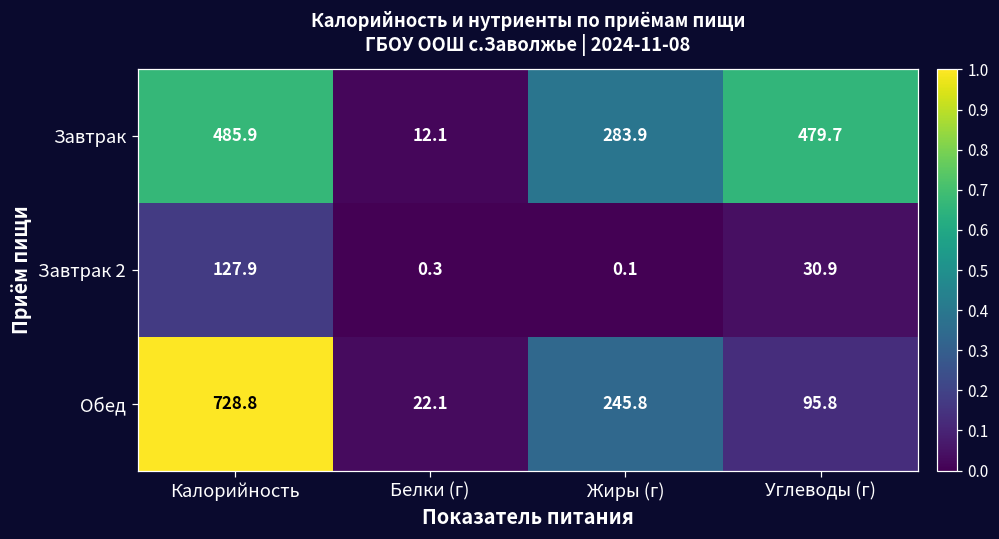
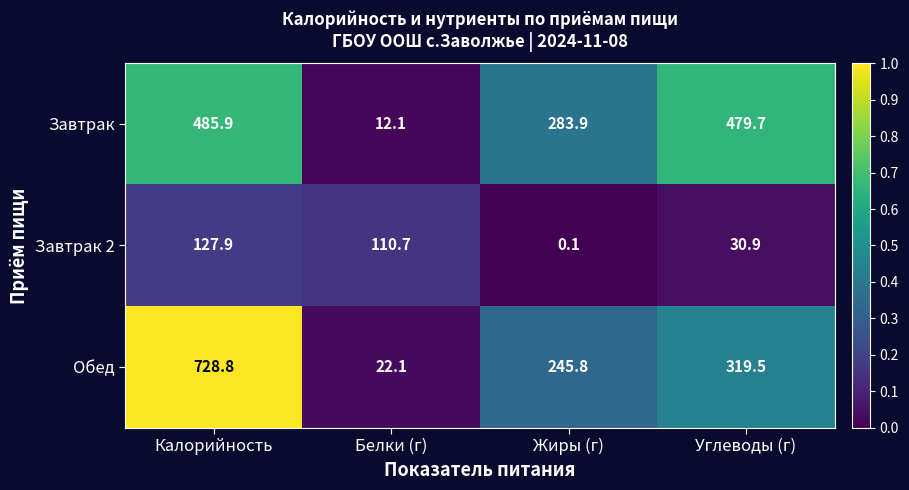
Завтрак 2, Белки (г): 0.3 -> 110.7
Обед, Углеводы (г): 95.8 -> 319.5
